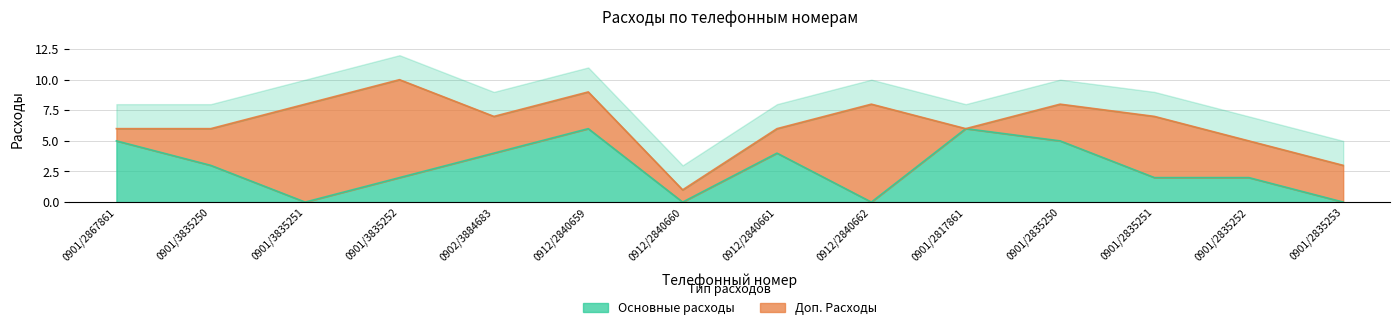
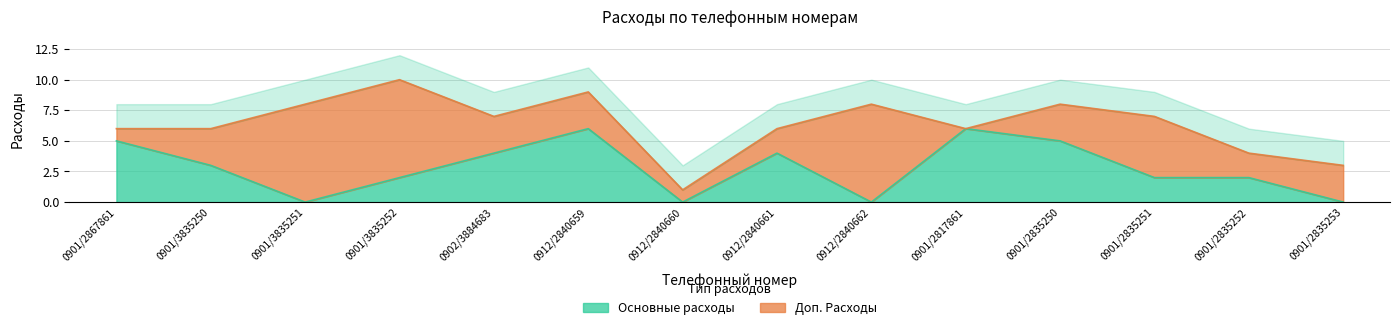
Доп. Расходы, 0901/2835252: 3 -> 2
